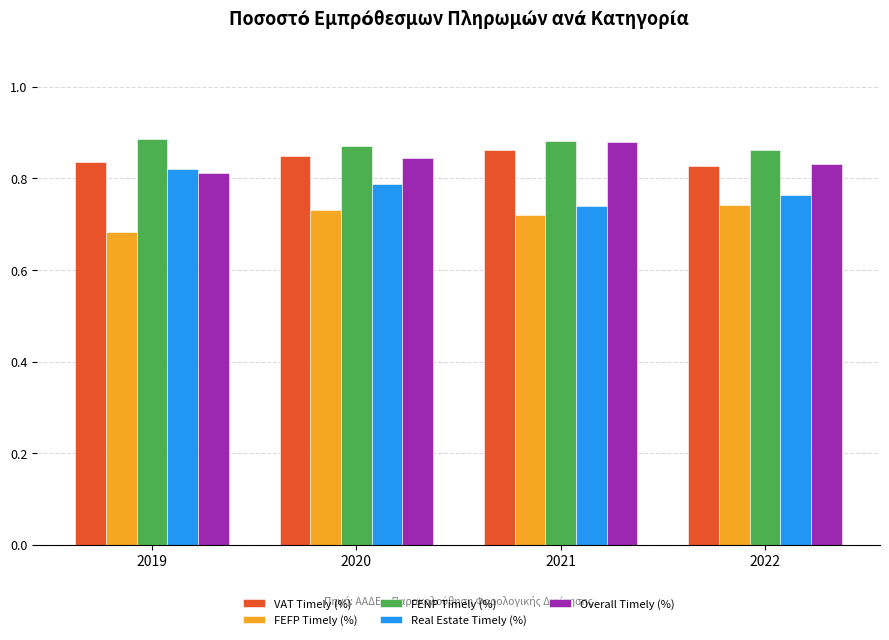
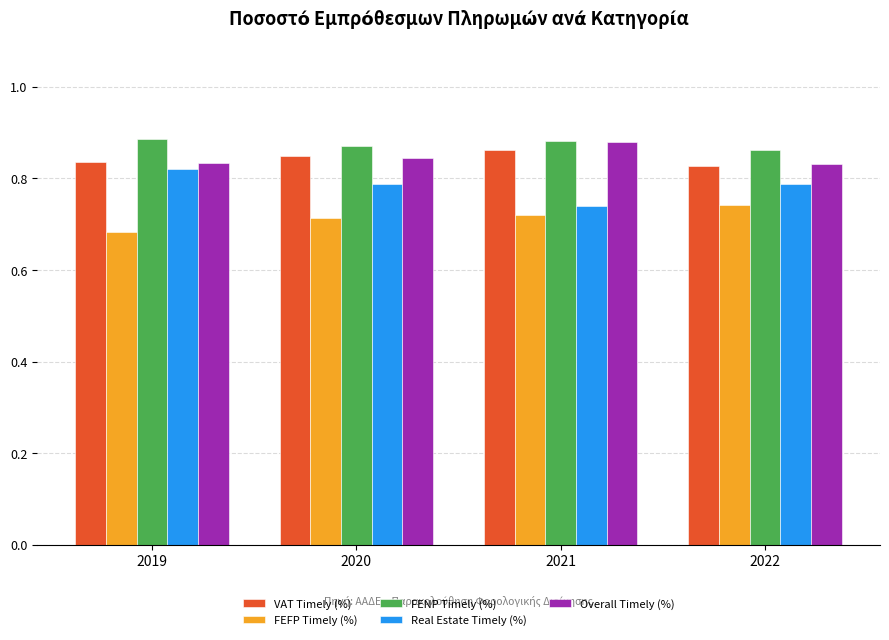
Overall Timely (%), 2019: 0.81 -> 0.83
FEFP Timely (%), 2020: 0.73 -> 0.71
Real Estate Timely (%), 2022: 0.76 -> 0.79
